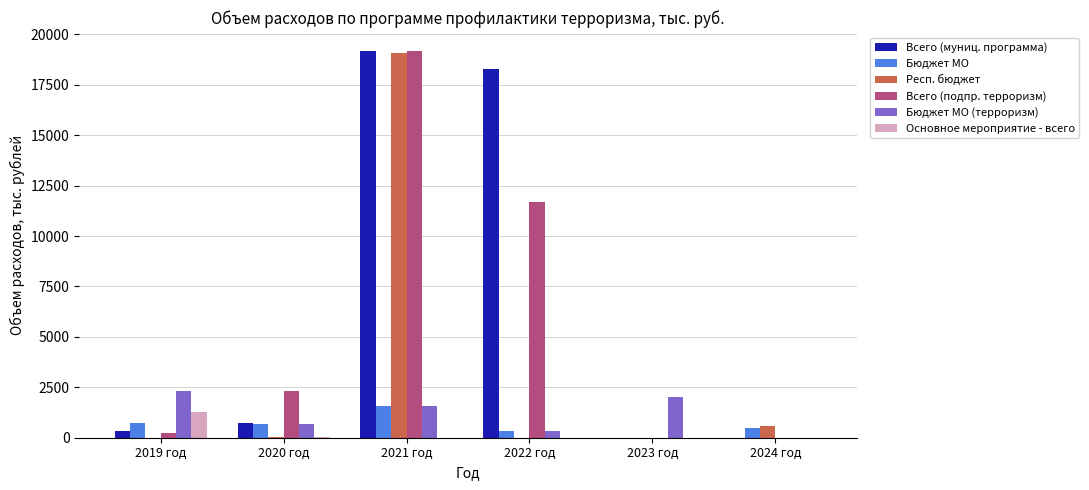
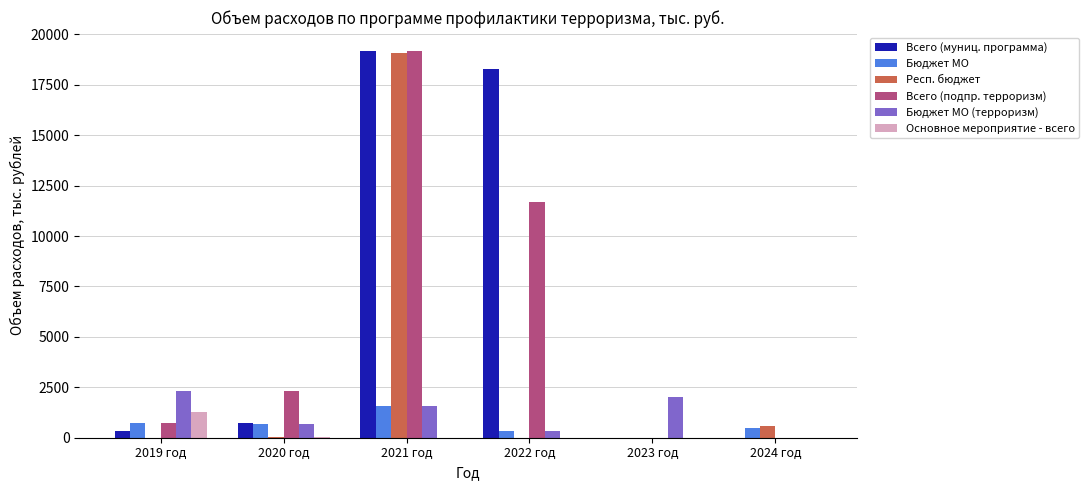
Всего (подпр. терроризм), 2019 год: 200 -> 700
